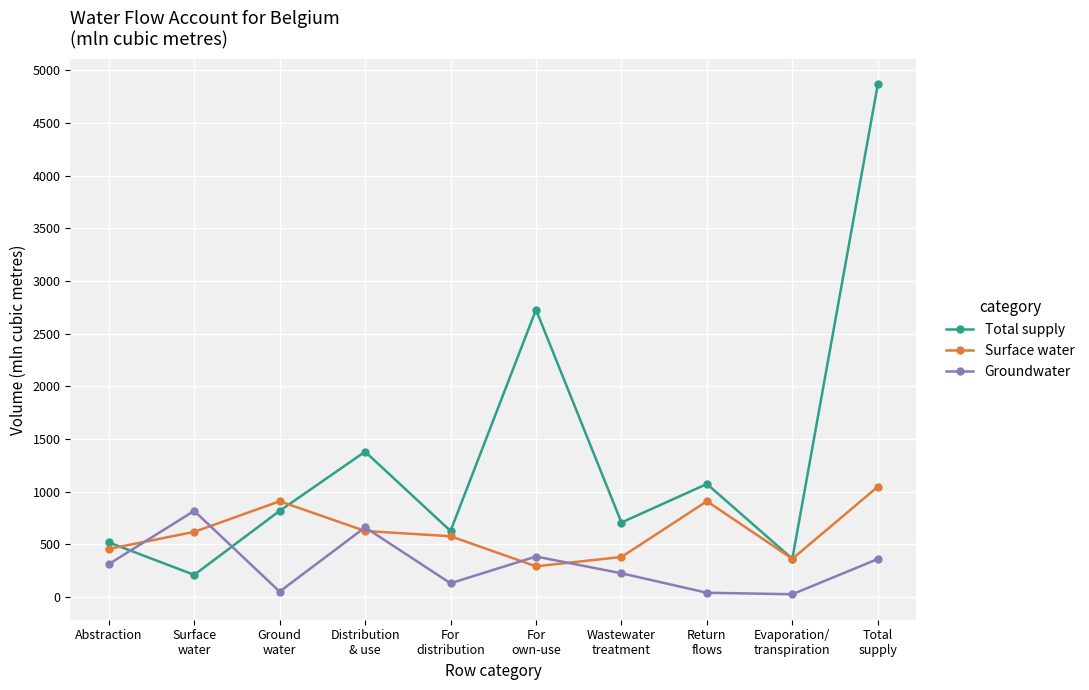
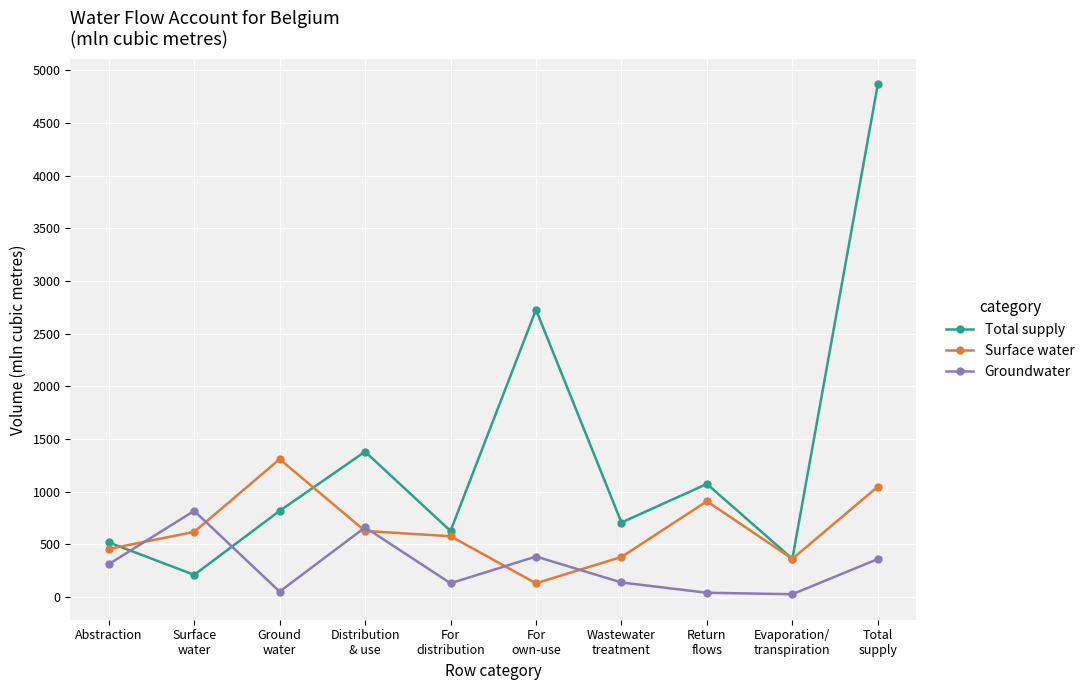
Surface water, Ground water: 910 -> 1310
Surface water, For own-use: 290 -> 130
Groundwater, Wastewater treatment: 230 -> 140
